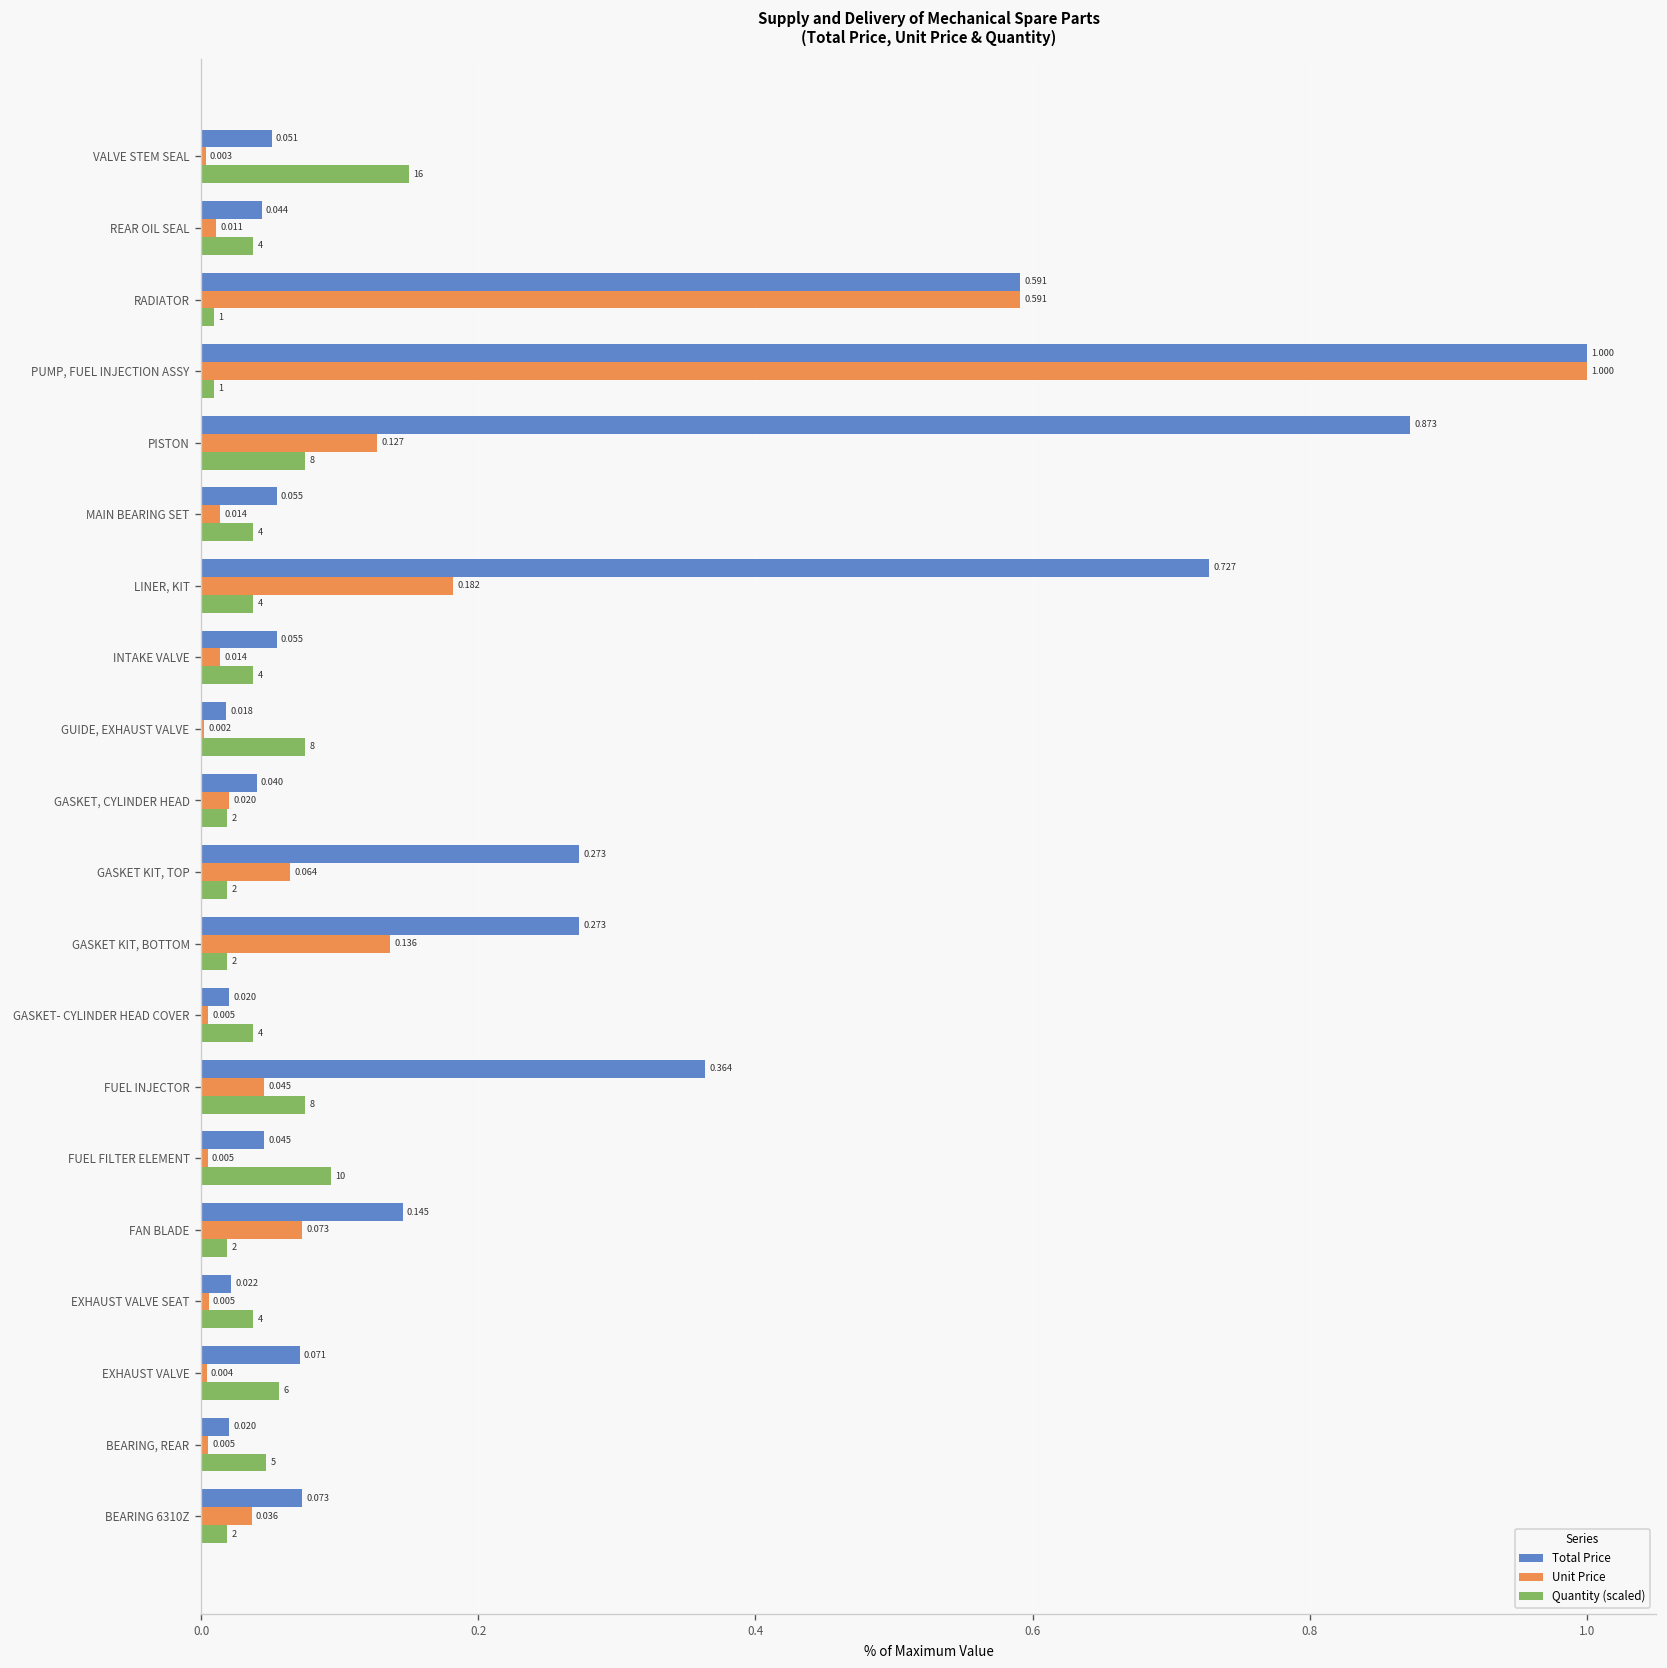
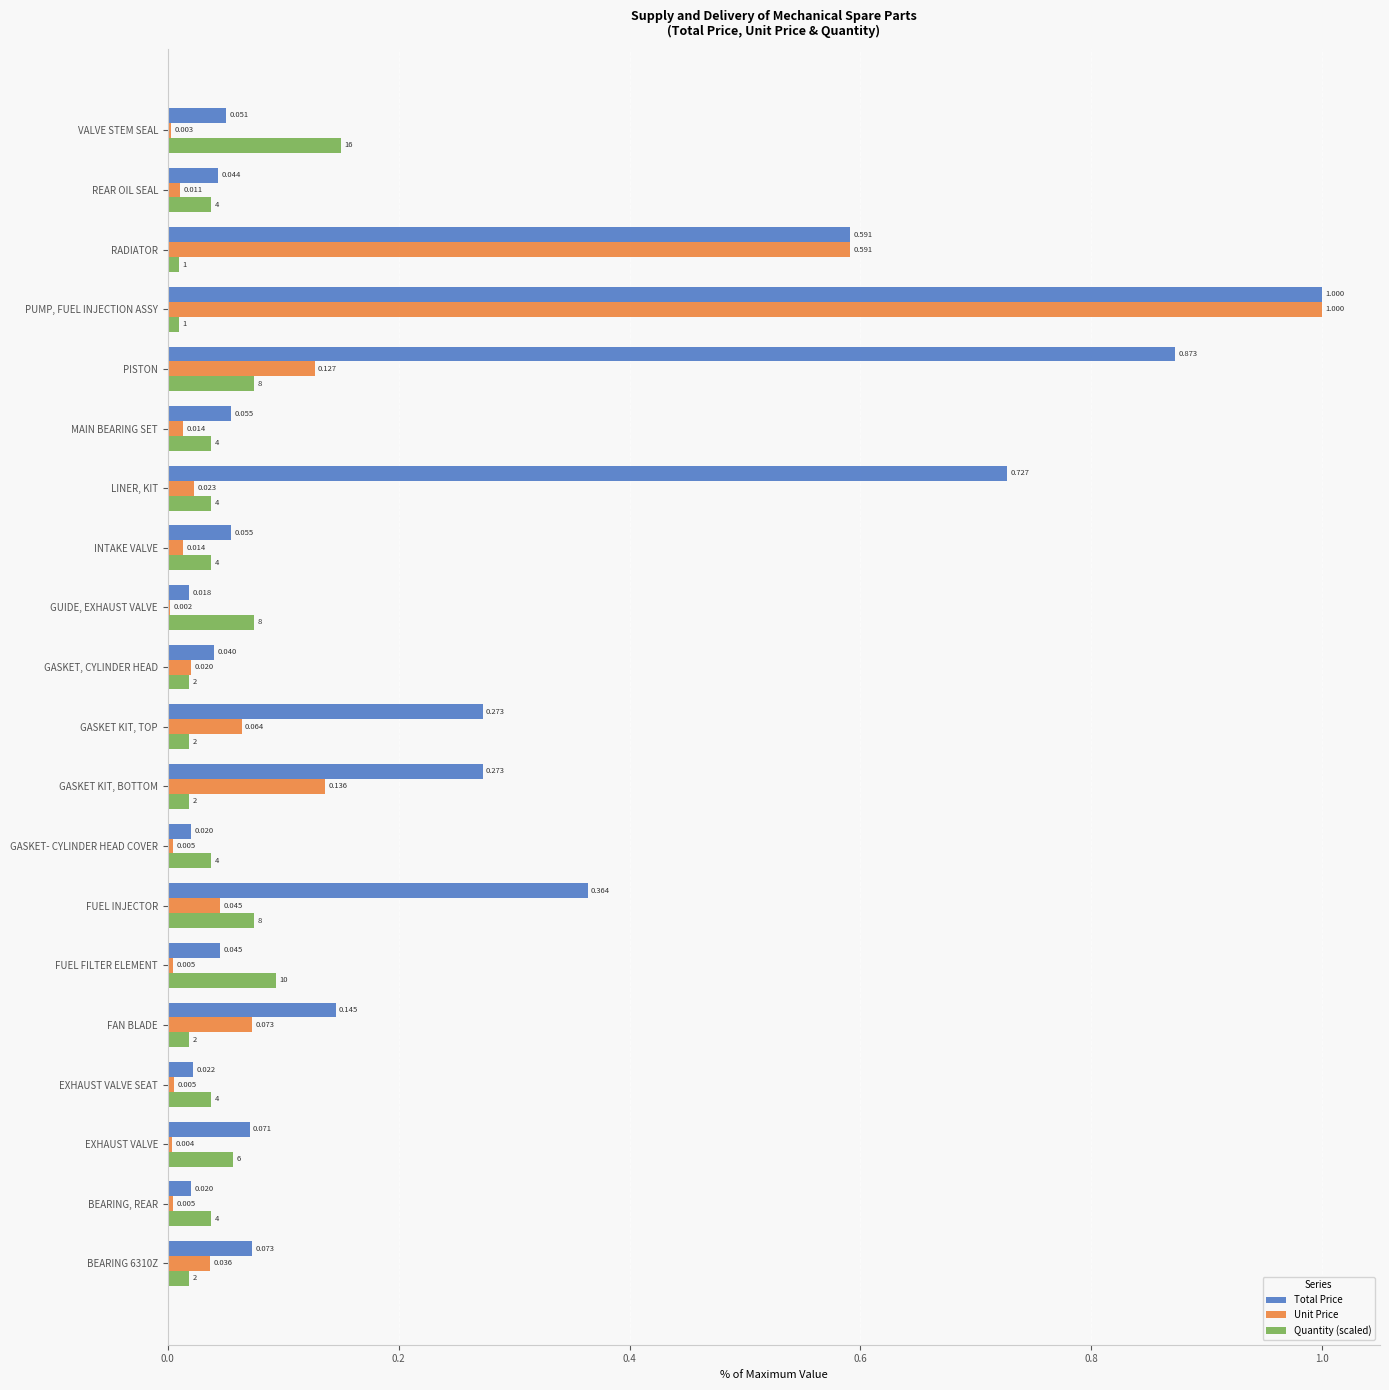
Unit Price, LINER, KIT: 0.182 -> 0.023
Quantity (scaled), BEARING, REAR: 5 -> 4
